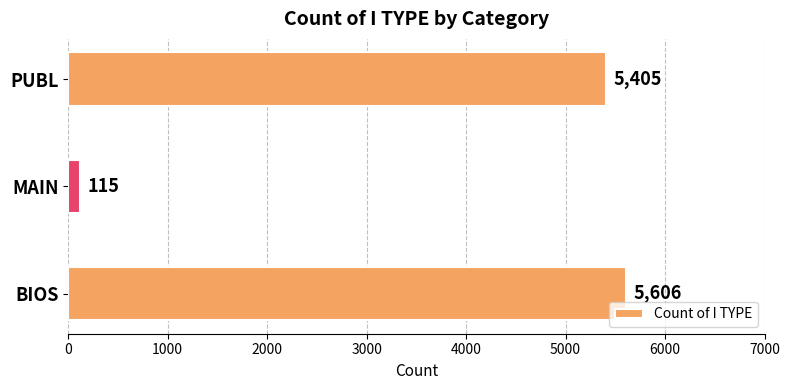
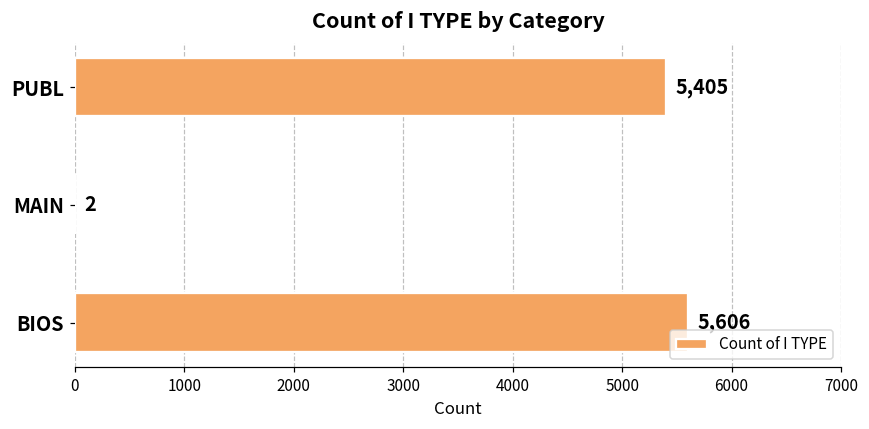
MAIN: 115 -> 2
